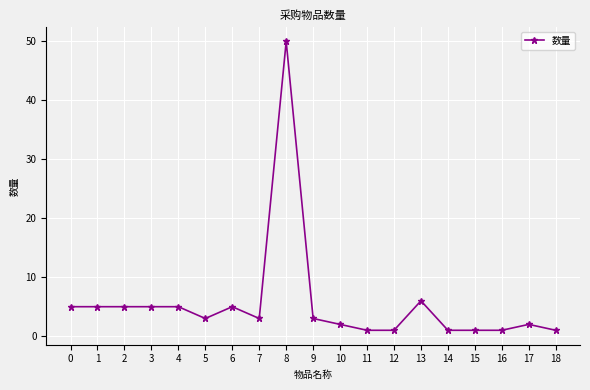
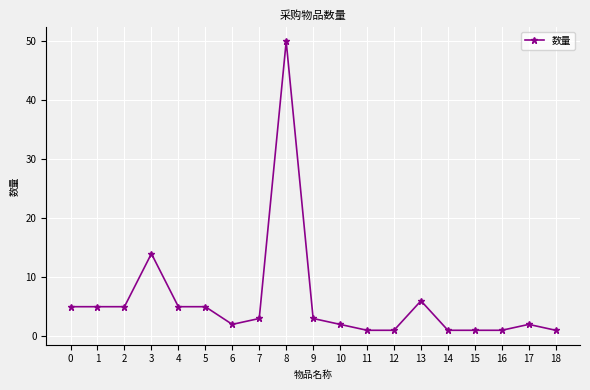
3: 5 -> 14
5: 3 -> 5
6: 5 -> 2
